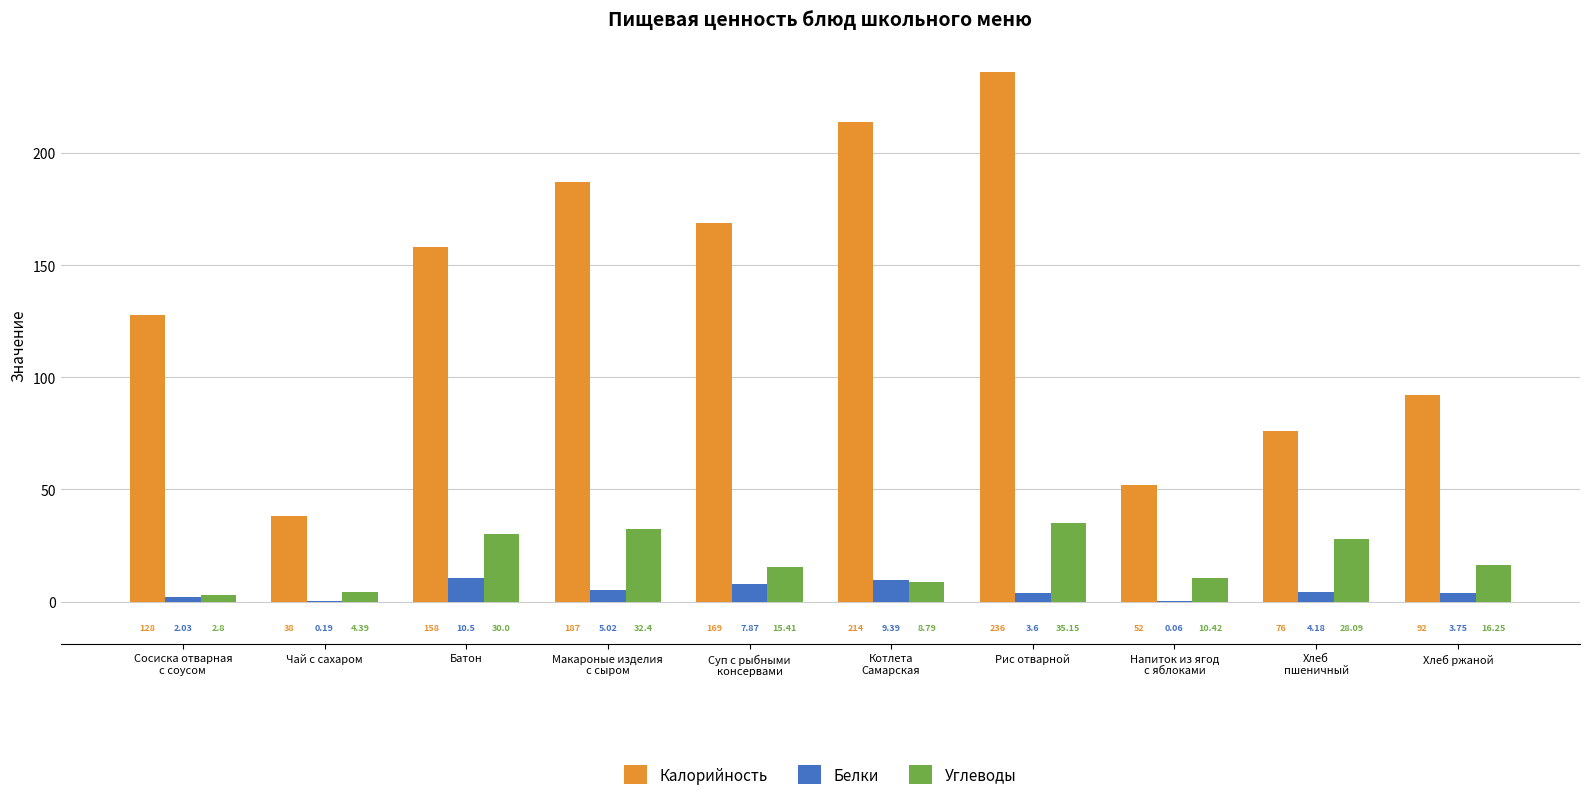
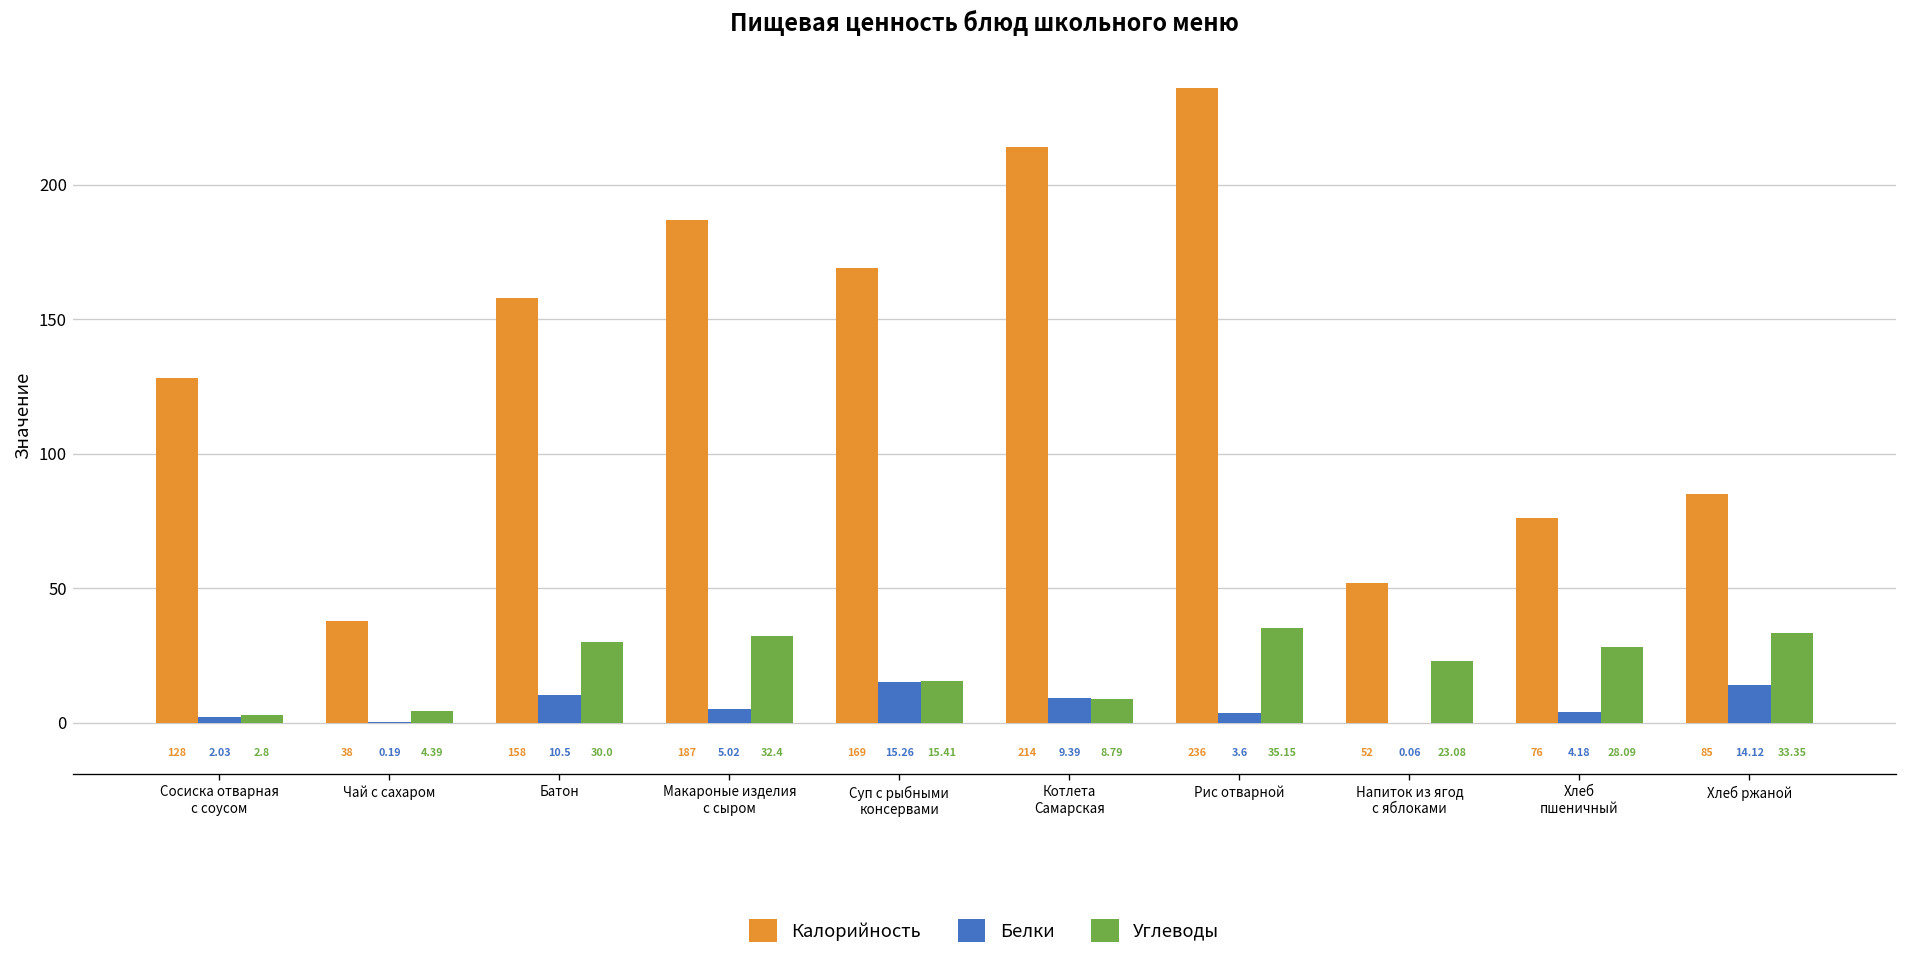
Белки, Суп с рыбными консервами: 7.87 -> 15.26
Углеводы, Напиток из ягод с яблоками: 10.42 -> 23.08
Калорийность, Хлеб ржаной: 92 -> 85
Белки, Хлеб ржаной: 3.75 -> 14.12
Углеводы, Хлеб ржаной: 16.25 -> 33.35
